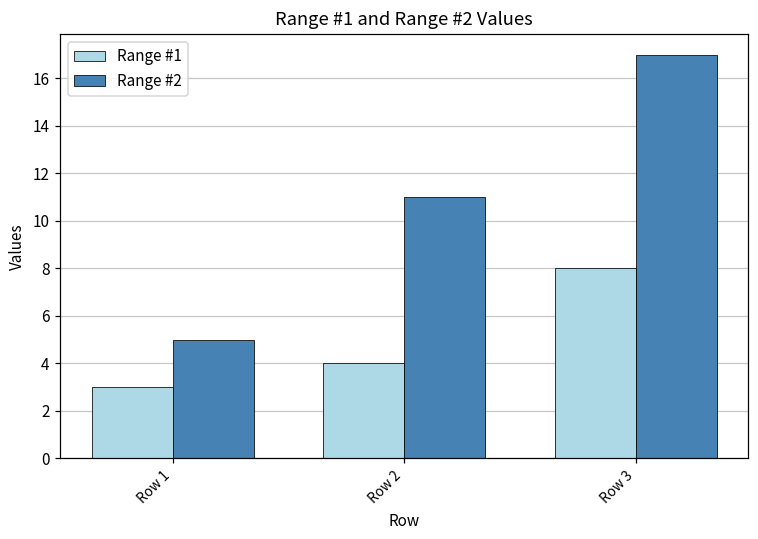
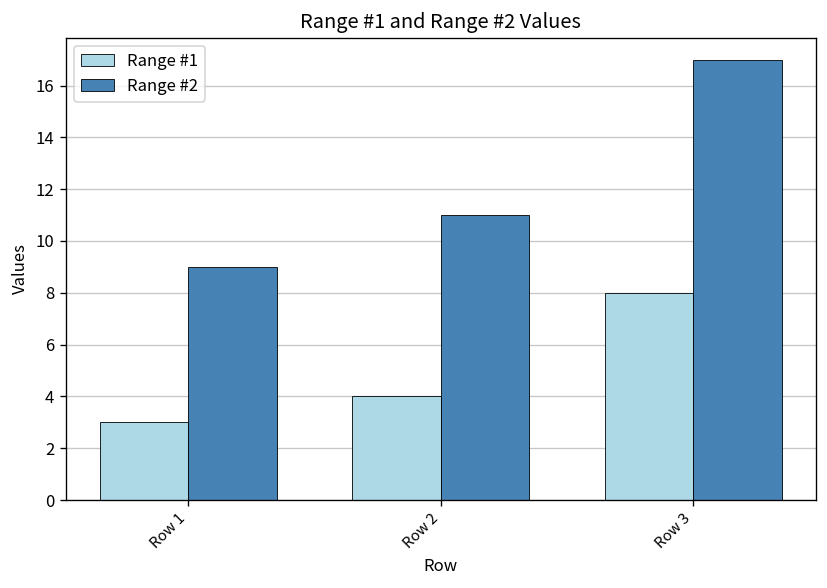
Range #2, Row 1: 5 -> 9
